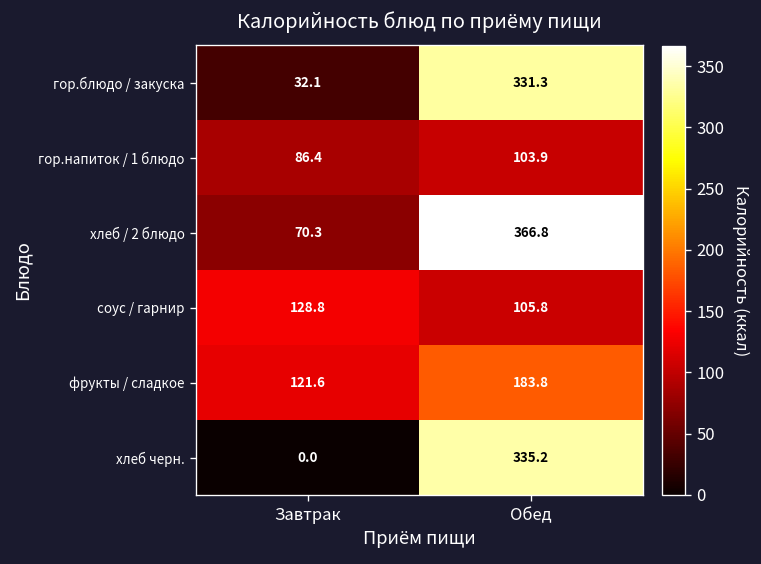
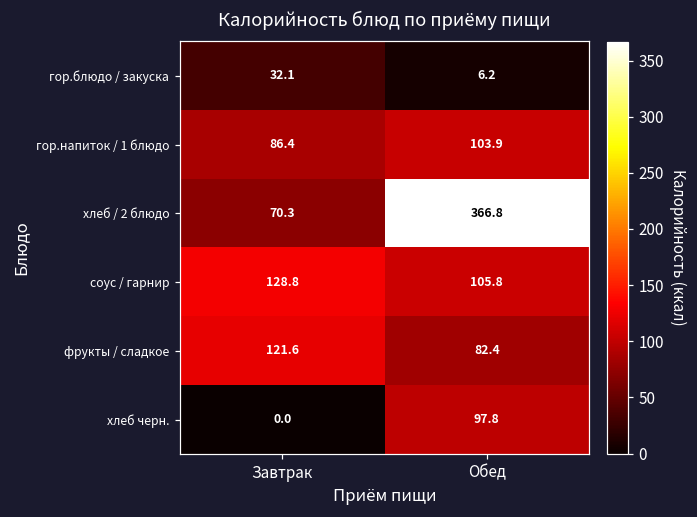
гор.блюдо / закуска, Обед: 331.3 -> 6.2
фрукты / сладкое, Обед: 183.8 -> 82.4
хлеб черн., Обед: 335.2 -> 97.8
